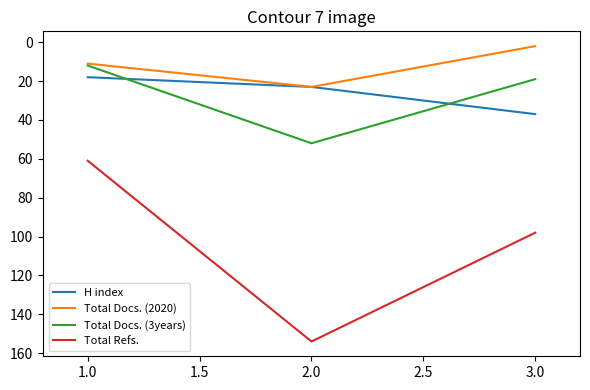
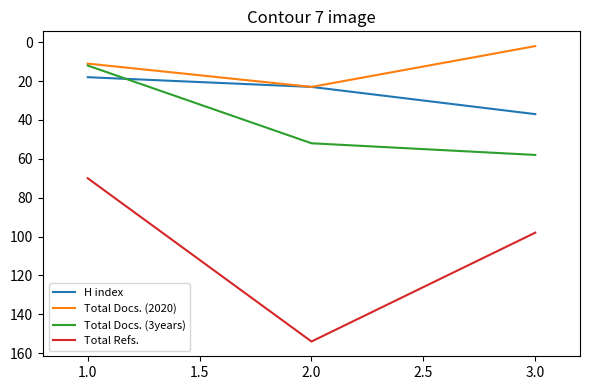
Total Refs., 1.0: 61 -> 70
Total Docs. (3years), 3.0: 19 -> 58
